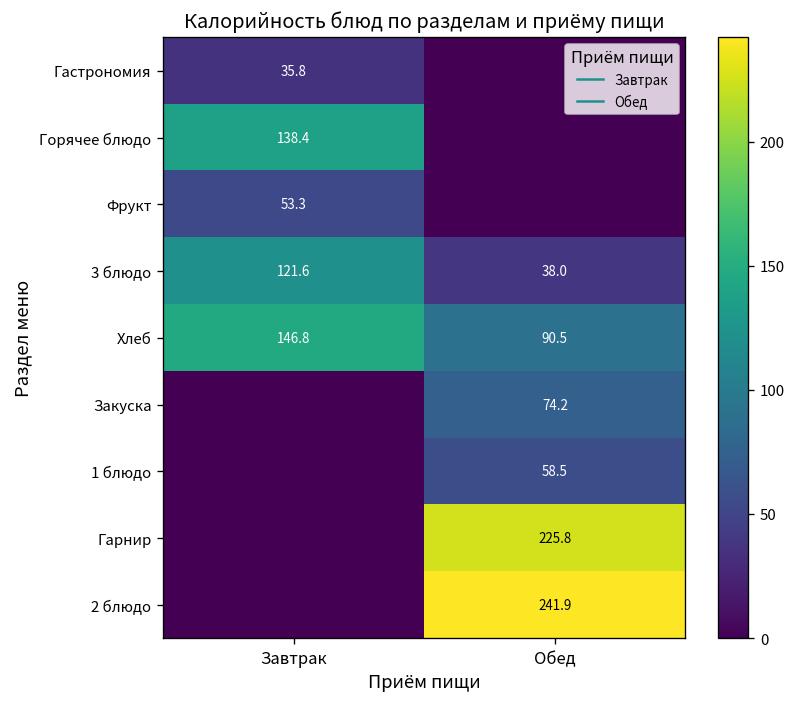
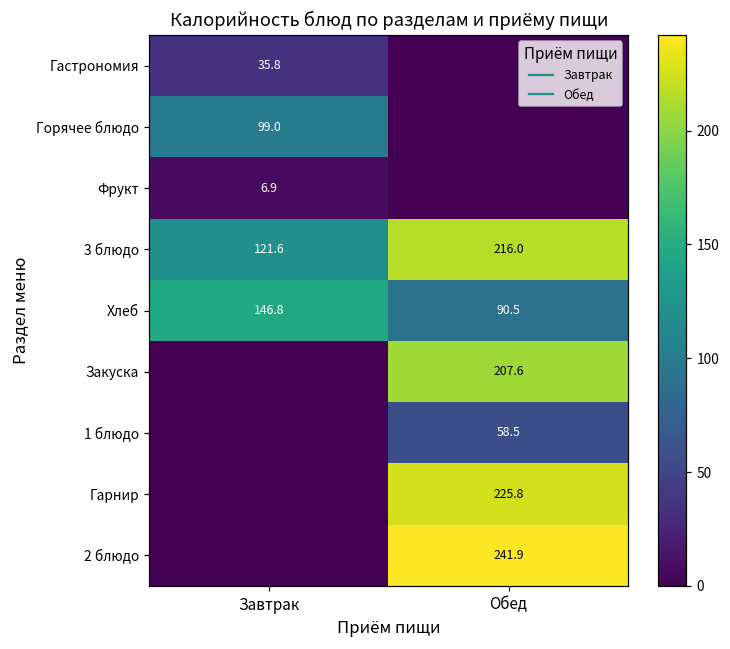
Горячее блюдо, Завтрак: 138.4 -> 99.0
Фрукт, Завтрак: 53.3 -> 6.9
3 блюдо, Обед: 38.0 -> 216.0
Закуска, Обед: 74.2 -> 207.6
